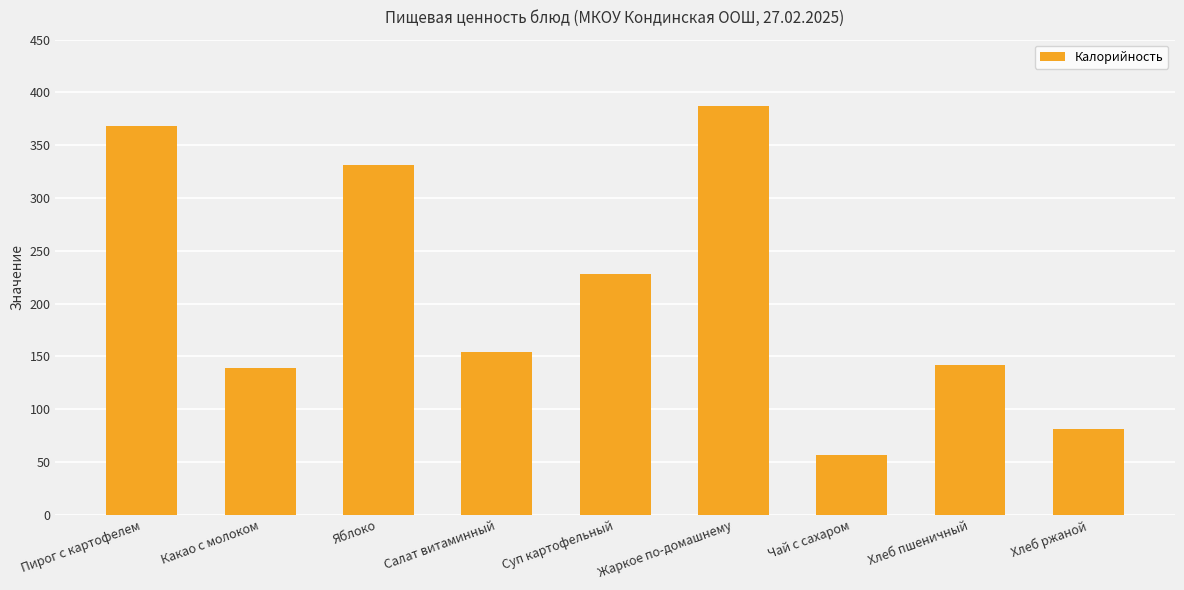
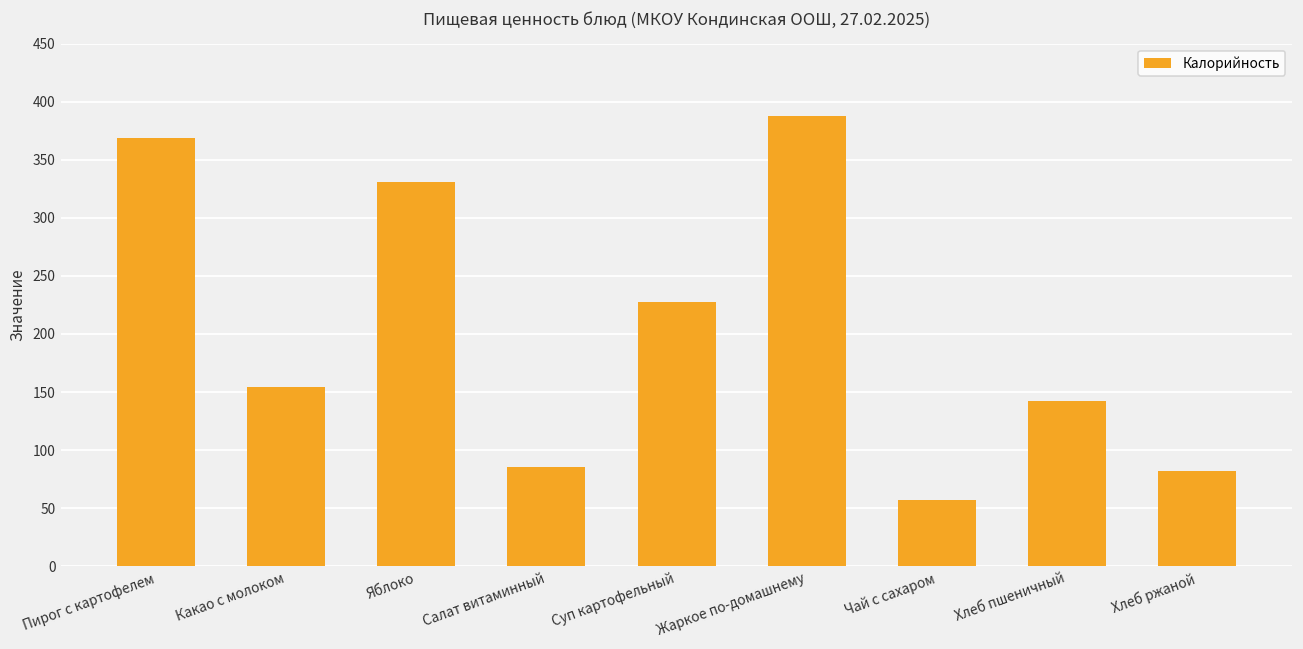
Какао с молоком: 139 -> 154
Салат витаминный: 154 -> 85
